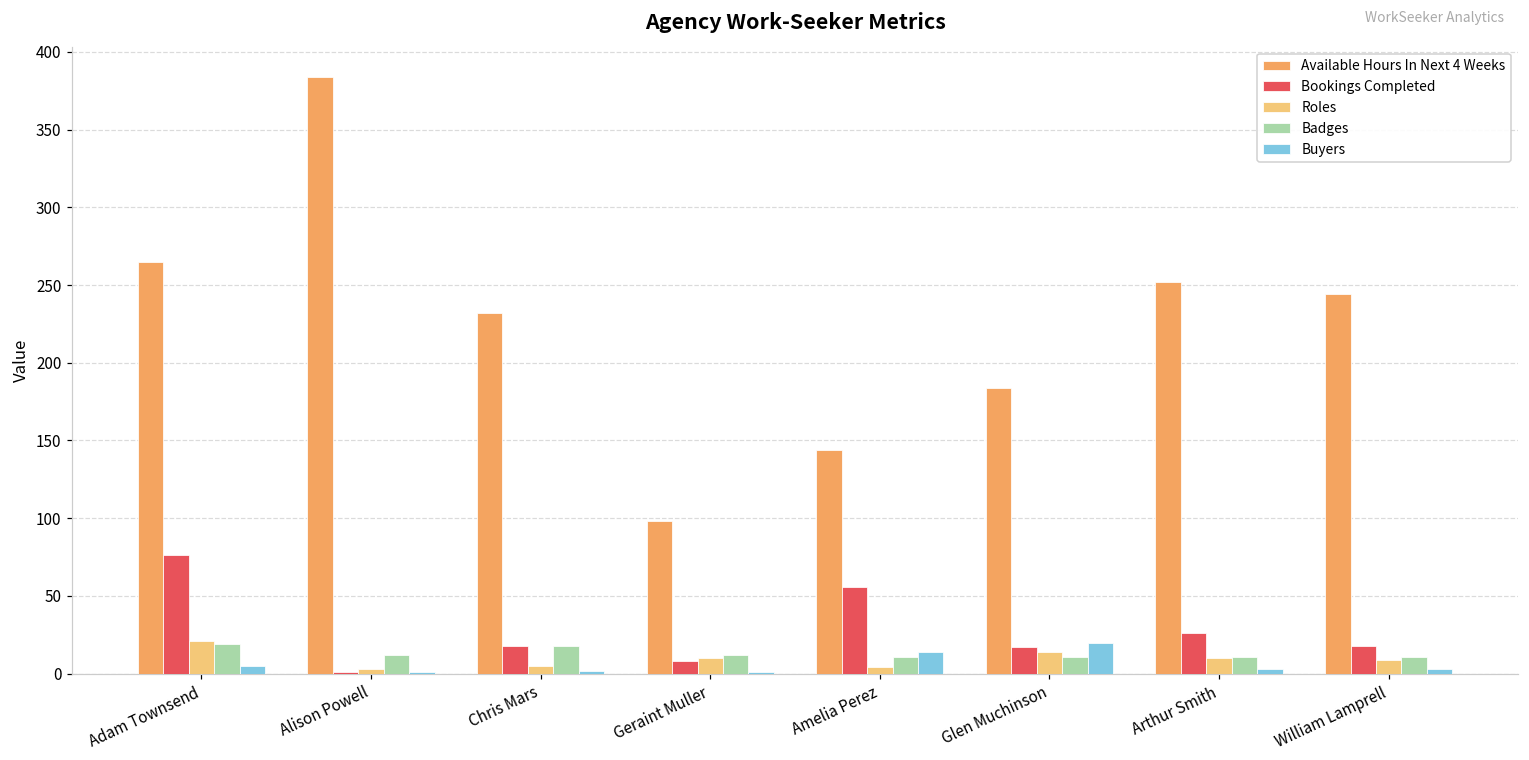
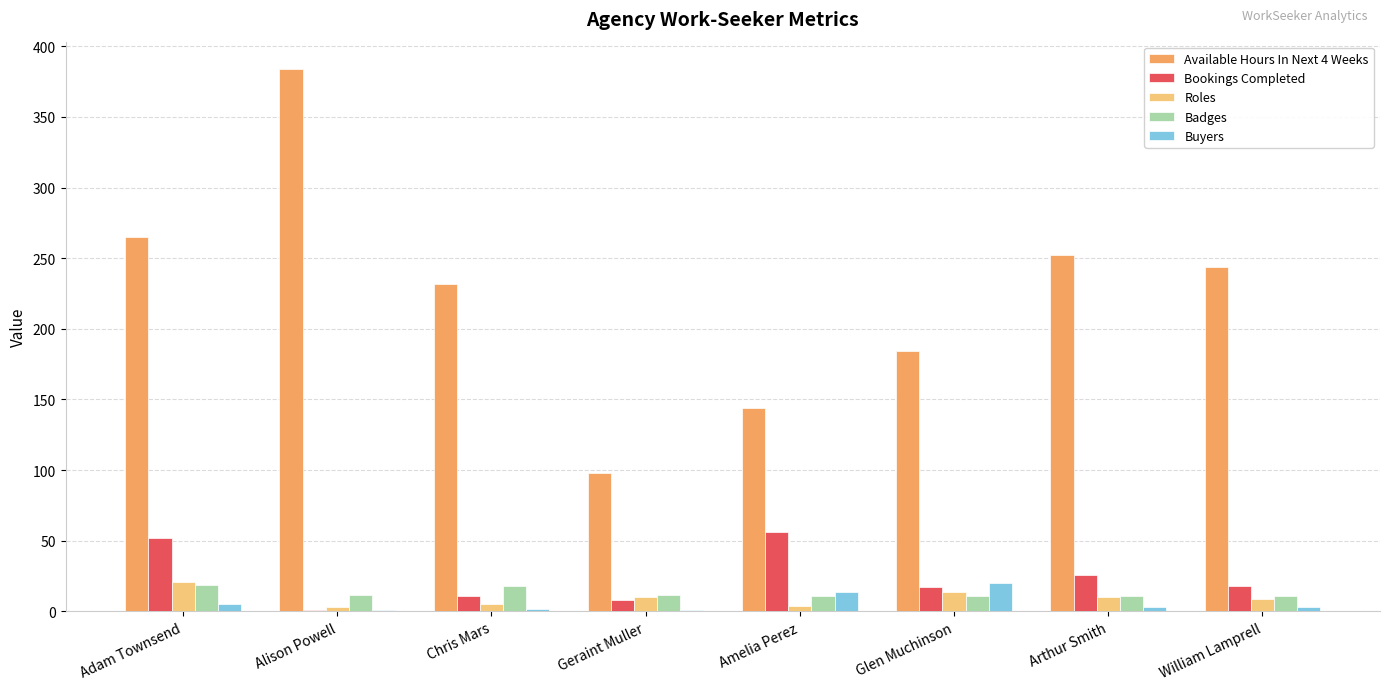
Bookings Completed, Adam Townsend: 76 -> 52
Bookings Completed, Chris Mars: 18 -> 11
